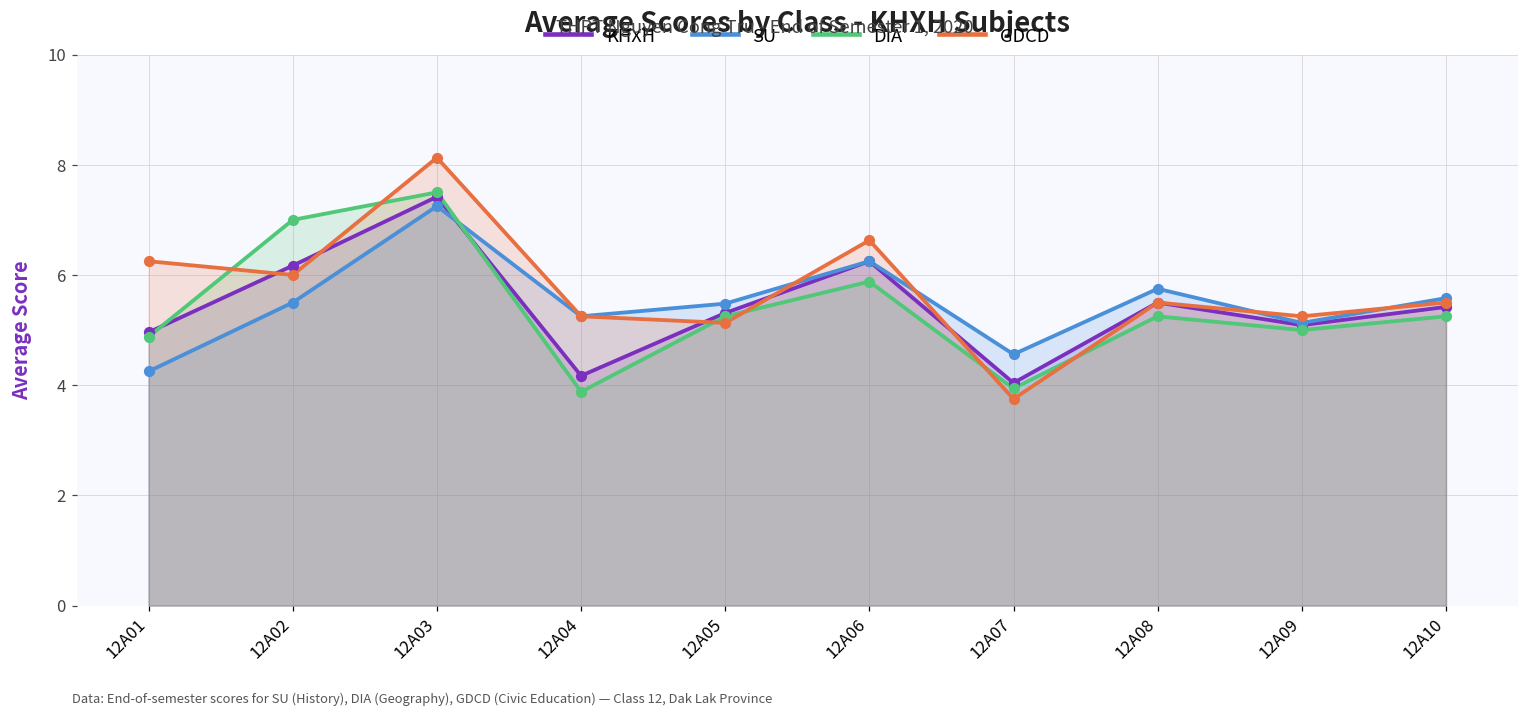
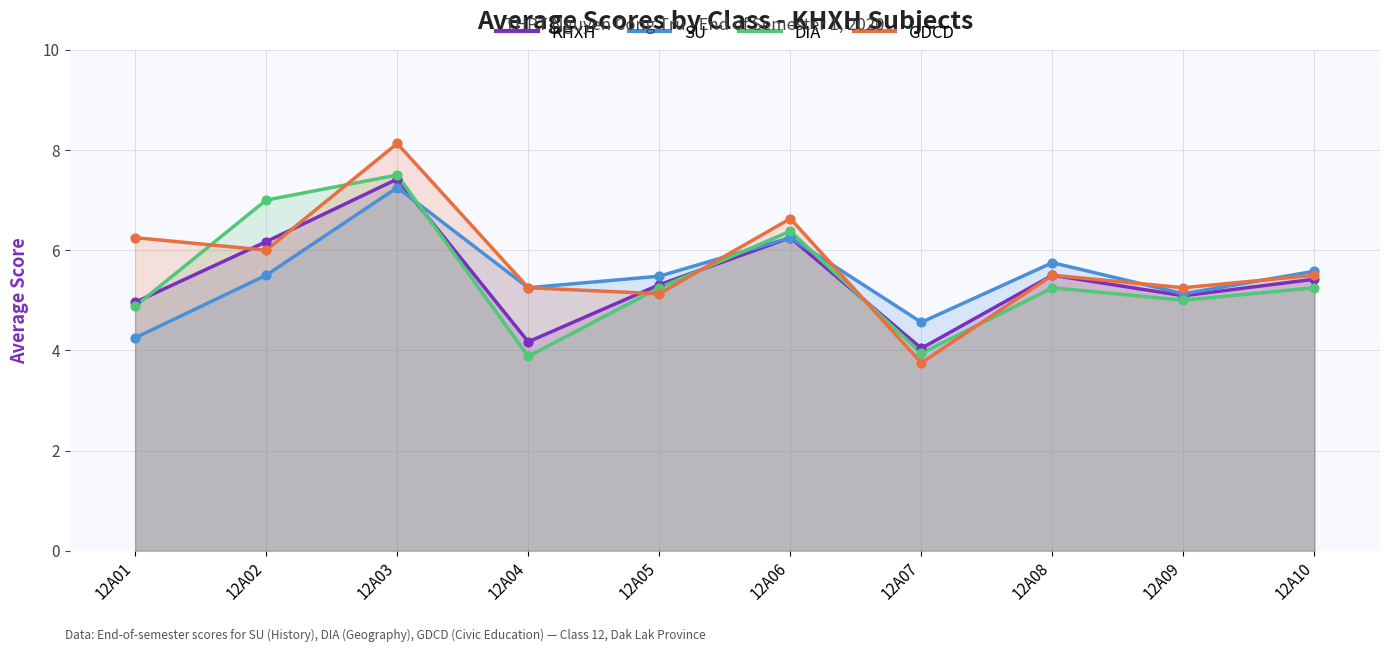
DIA, 12A06: 5.9 -> 6.4
